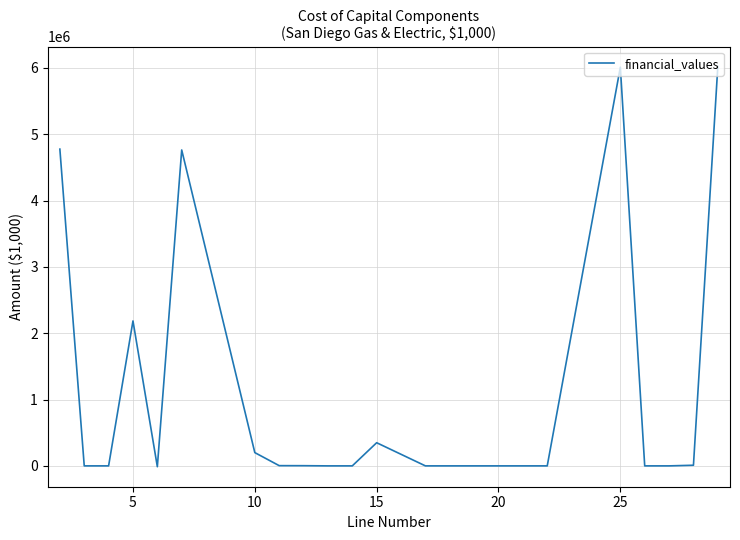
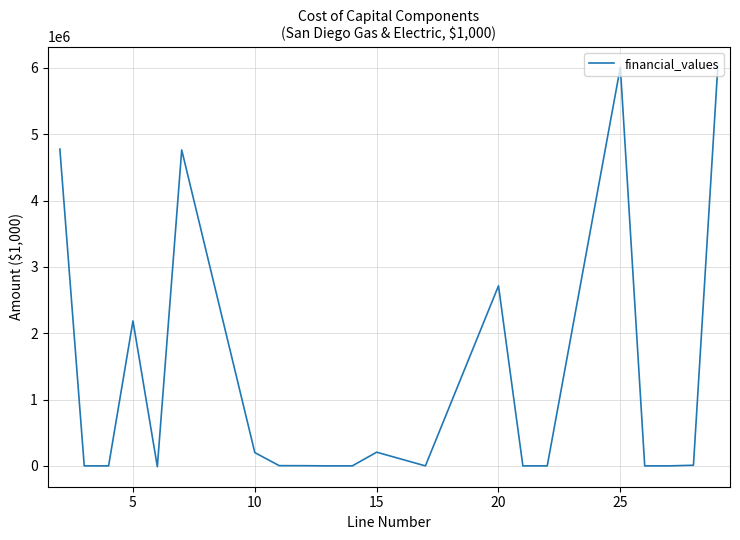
15: 300000 -> 200000
20: 0 -> 2700000
